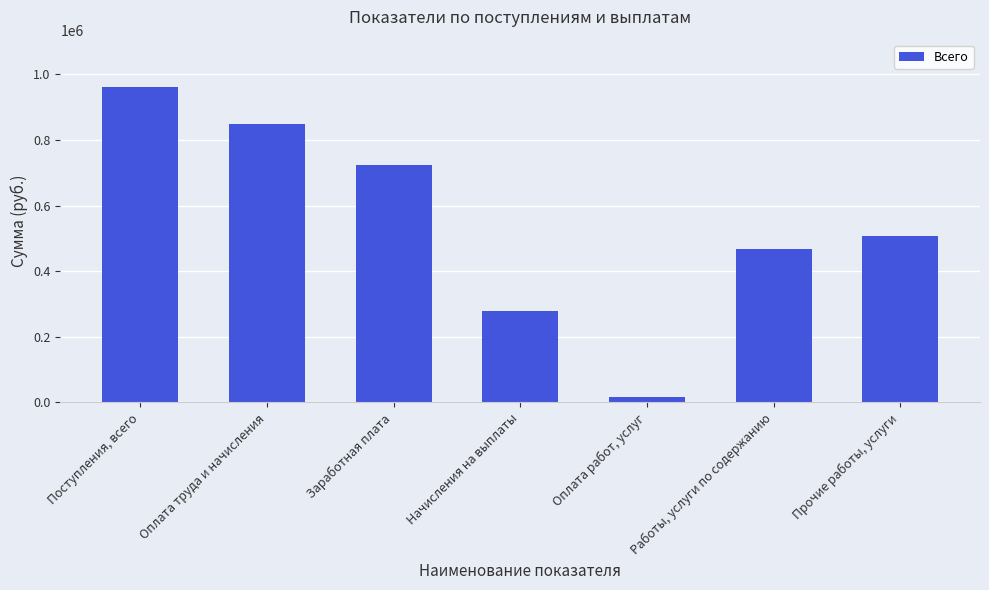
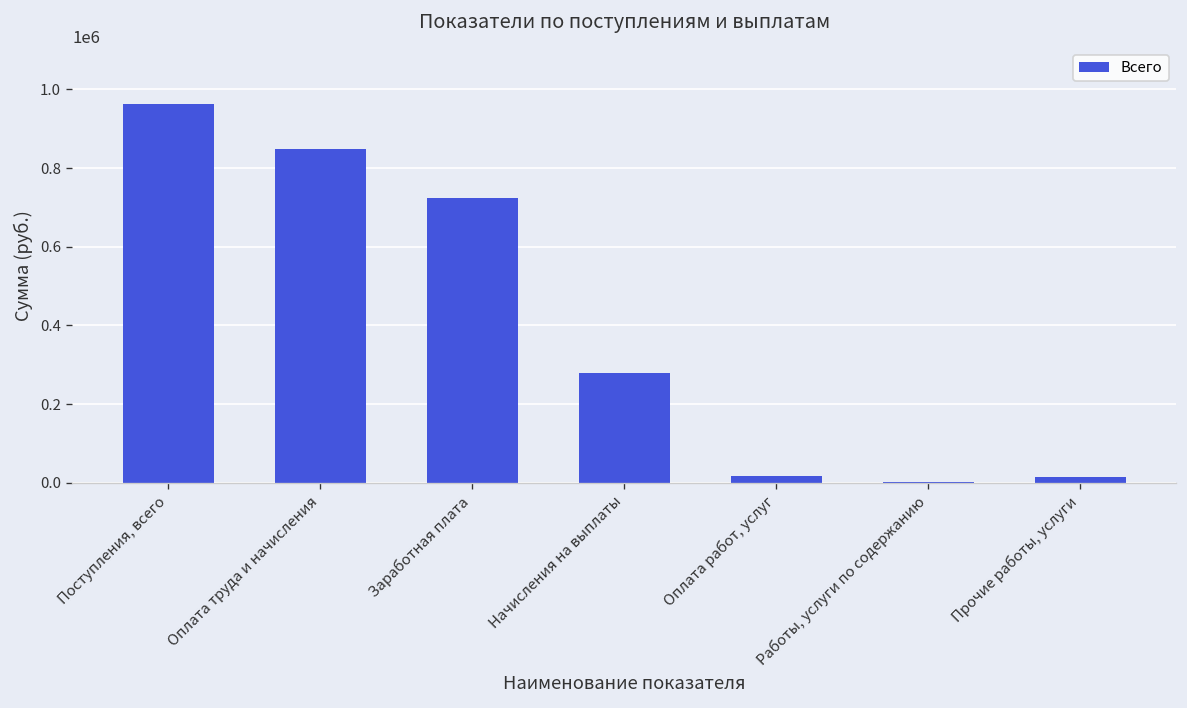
Работы, услуги по содержанию: 470000 -> 0
Прочие работы, услуги: 510000 -> 10000
